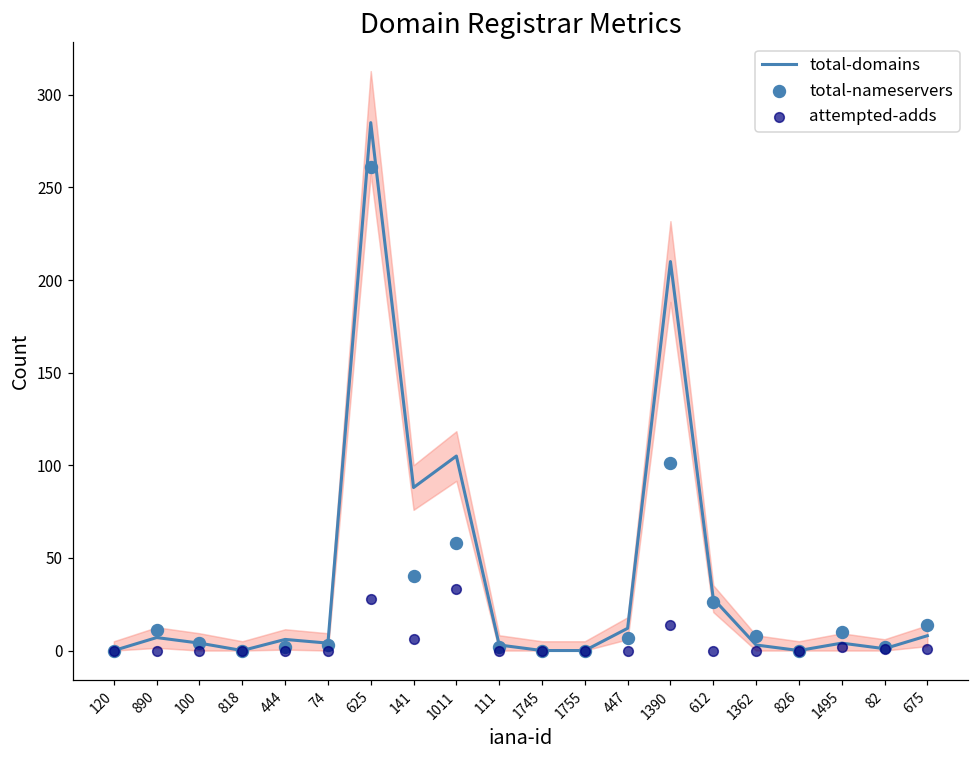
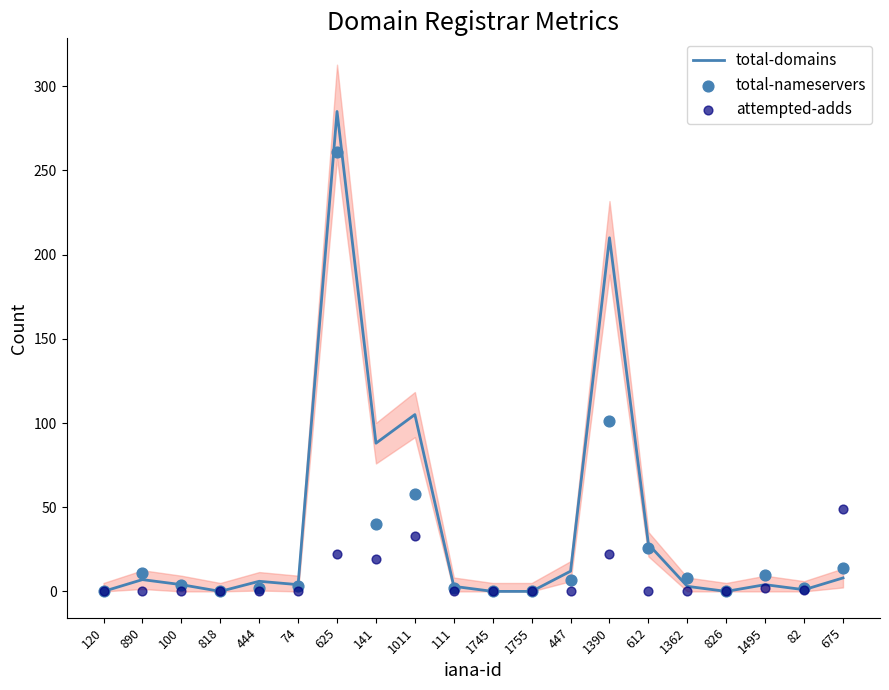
attempted-adds, 625: 28 -> 22
attempted-adds, 141: 6 -> 19
attempted-adds, 1390: 14 -> 22
attempted-adds, 675: 1 -> 49
